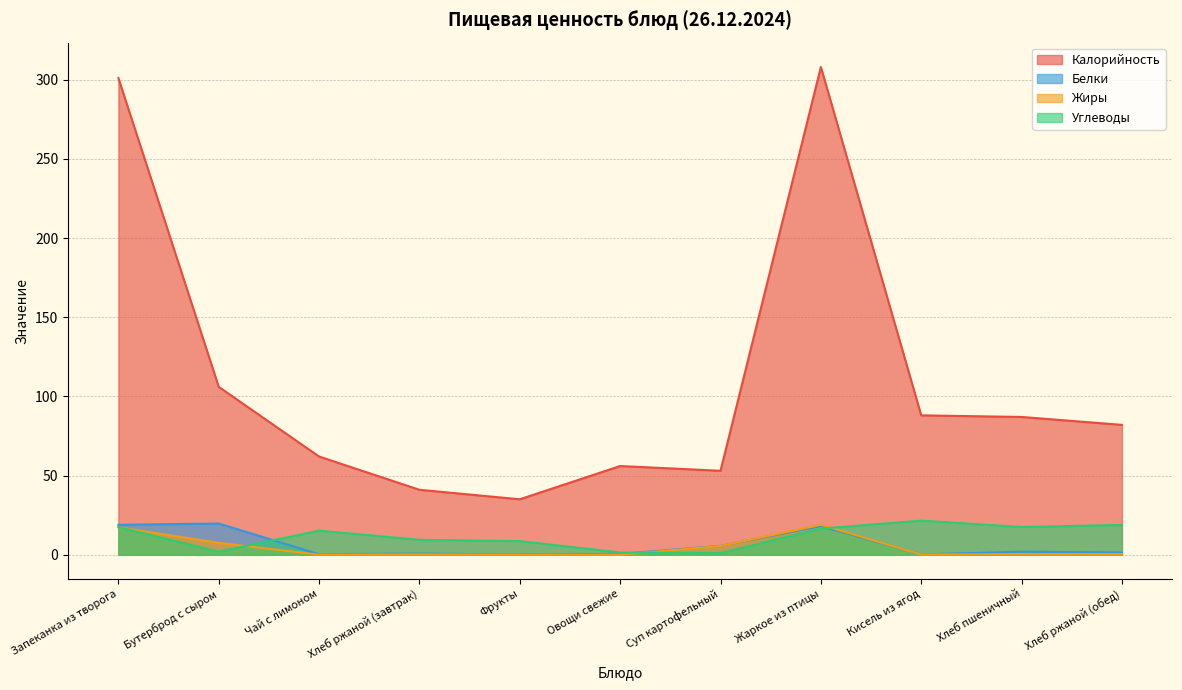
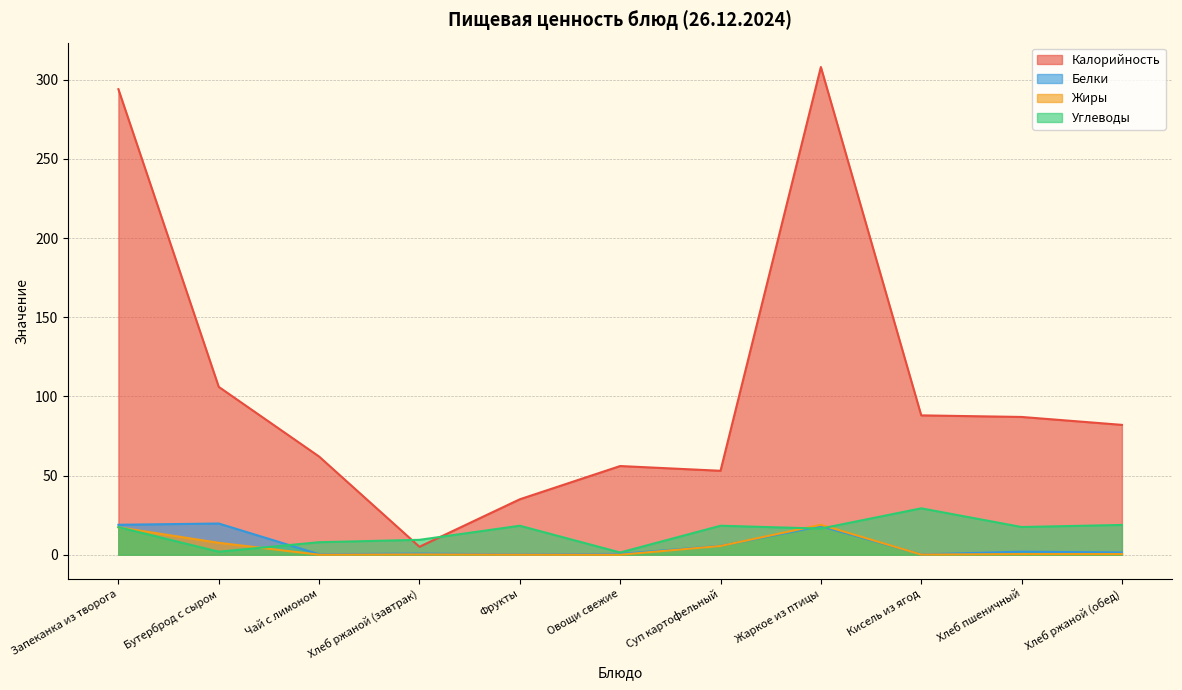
Калорийность, Запеканка из творога: 301 -> 294
Углеводы, Чай с лимоном: 15 -> 8
Калорийность, Хлеб ржаной (завтрак): 41 -> 5
Углеводы, Фрукты: 9 -> 18
Углеводы, Суп картофельный: 1 -> 18
Углеводы, Кисель из ягод: 22 -> 29
